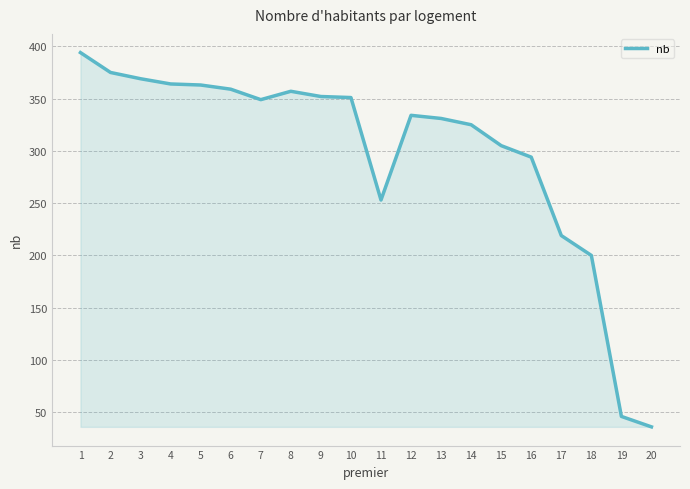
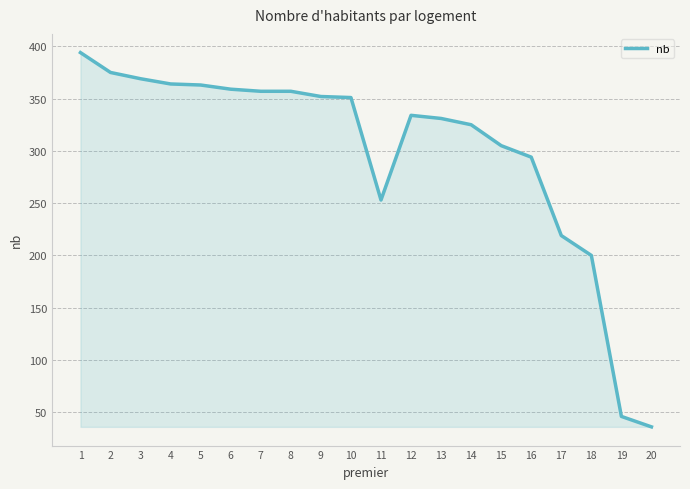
7: 349 -> 357
